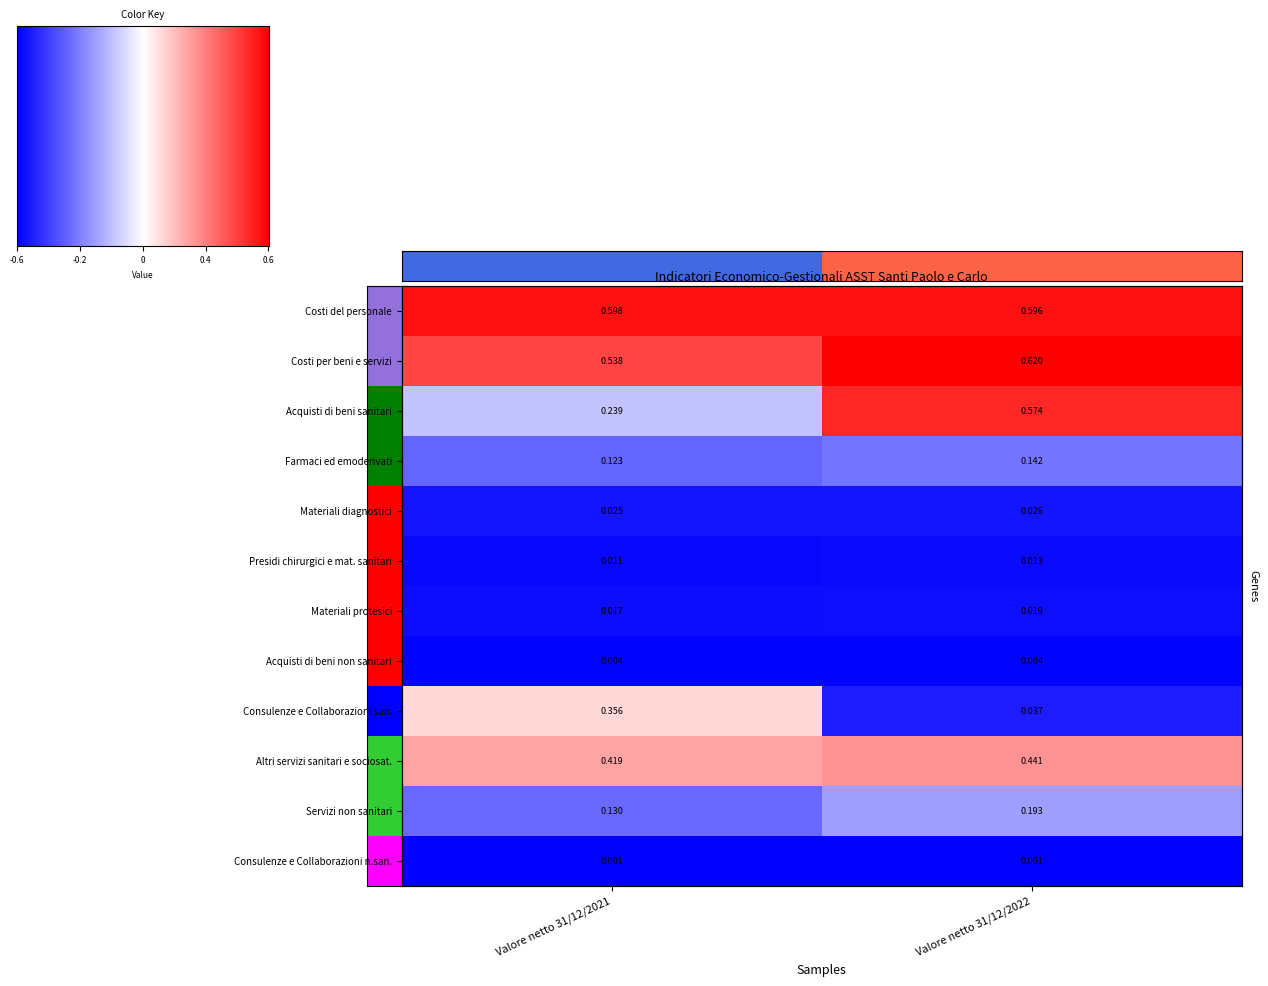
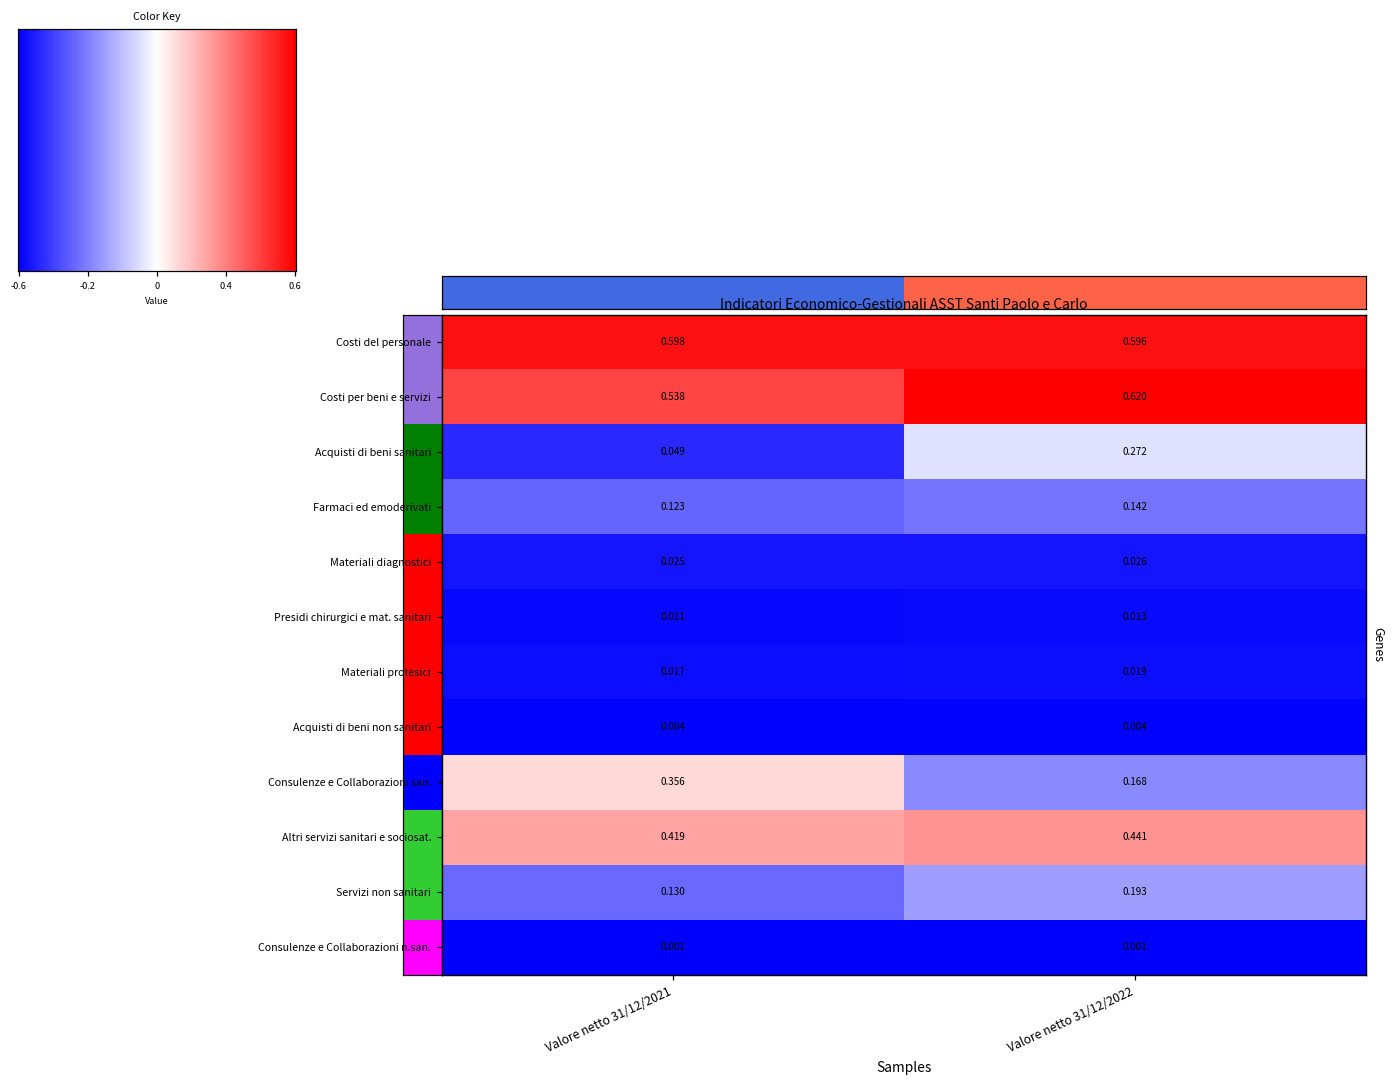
Indicatori Economico-Gestionali ASST Santi Paolo e Carlo, Acquisti di beni sanitari, Valore netto 31/12/2021: 0.239 -> 0.049
Indicatori Economico-Gestionali ASST Santi Paolo e Carlo, Acquisti di beni sanitari, Valore netto 31/12/2022: 0.574 -> 0.272
Indicatori Economico-Gestionali ASST Santi Paolo e Carlo, Consulenze e Collaborazioni san., Valore netto 31/12/2022: 0.037 -> 0.168
